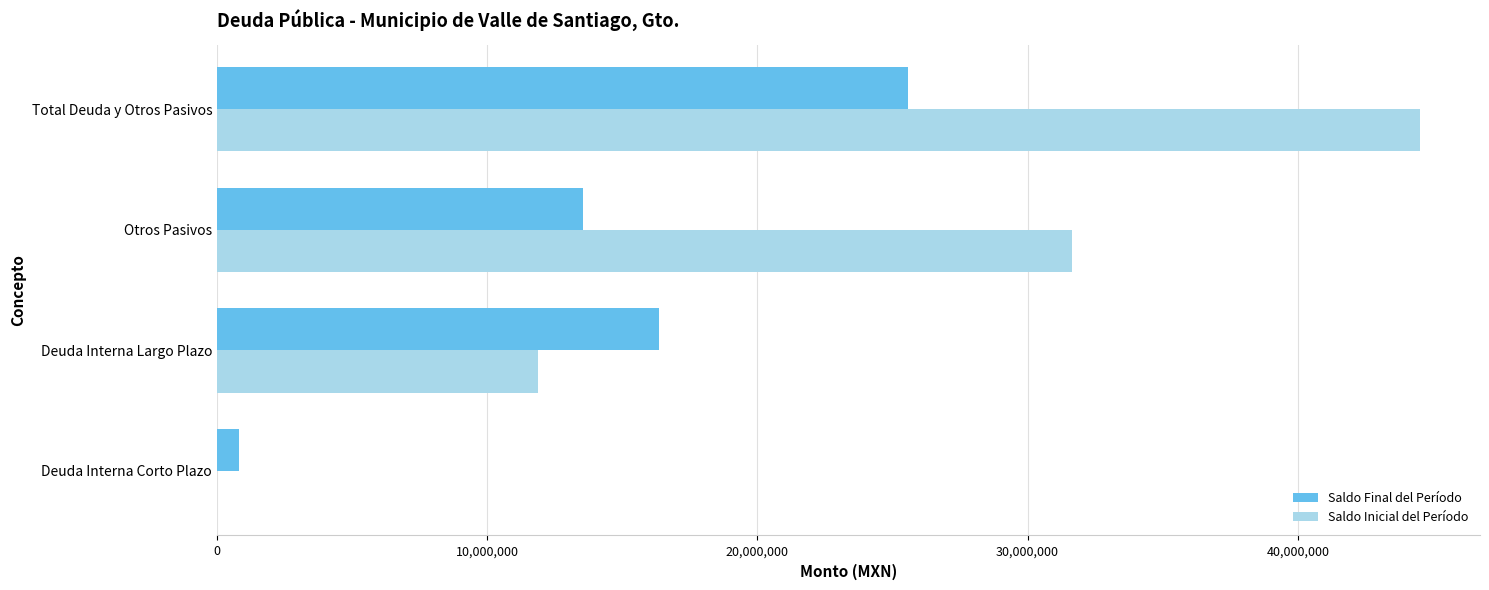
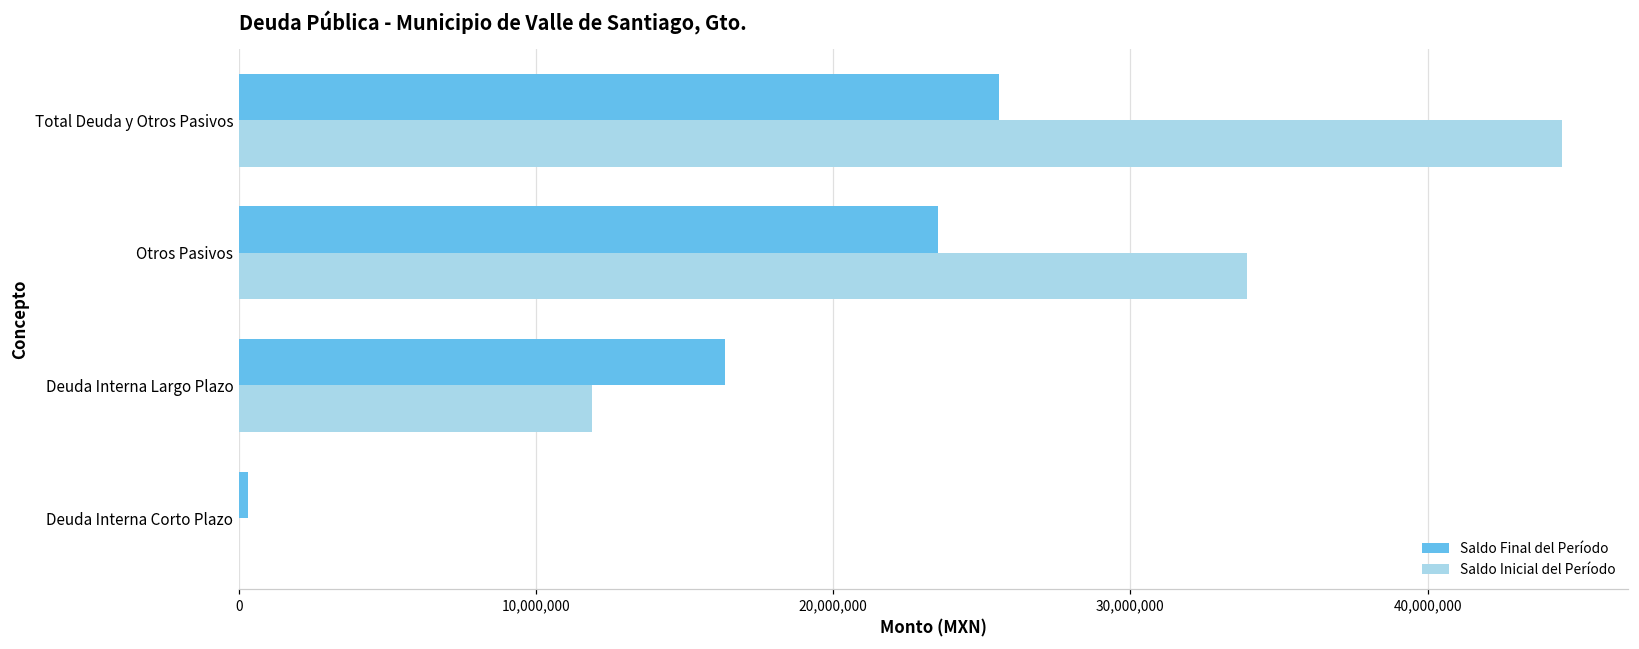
Saldo Final del Período, Otros Pasivos: 13,500,000 -> 23,500,000
Saldo Inicial del Período, Otros Pasivos: 31,700,000 -> 33,900,000
Saldo Final del Período, Deuda Interna Corto Plazo: 800,000 -> 300,000
